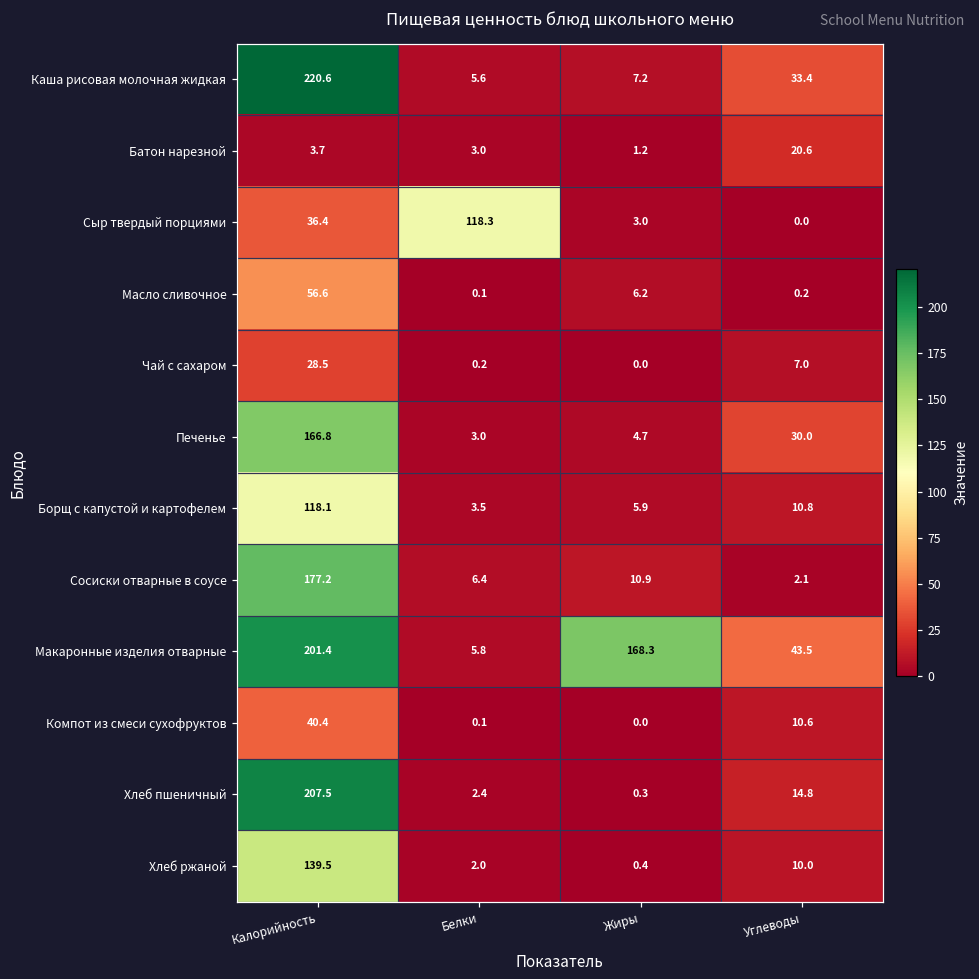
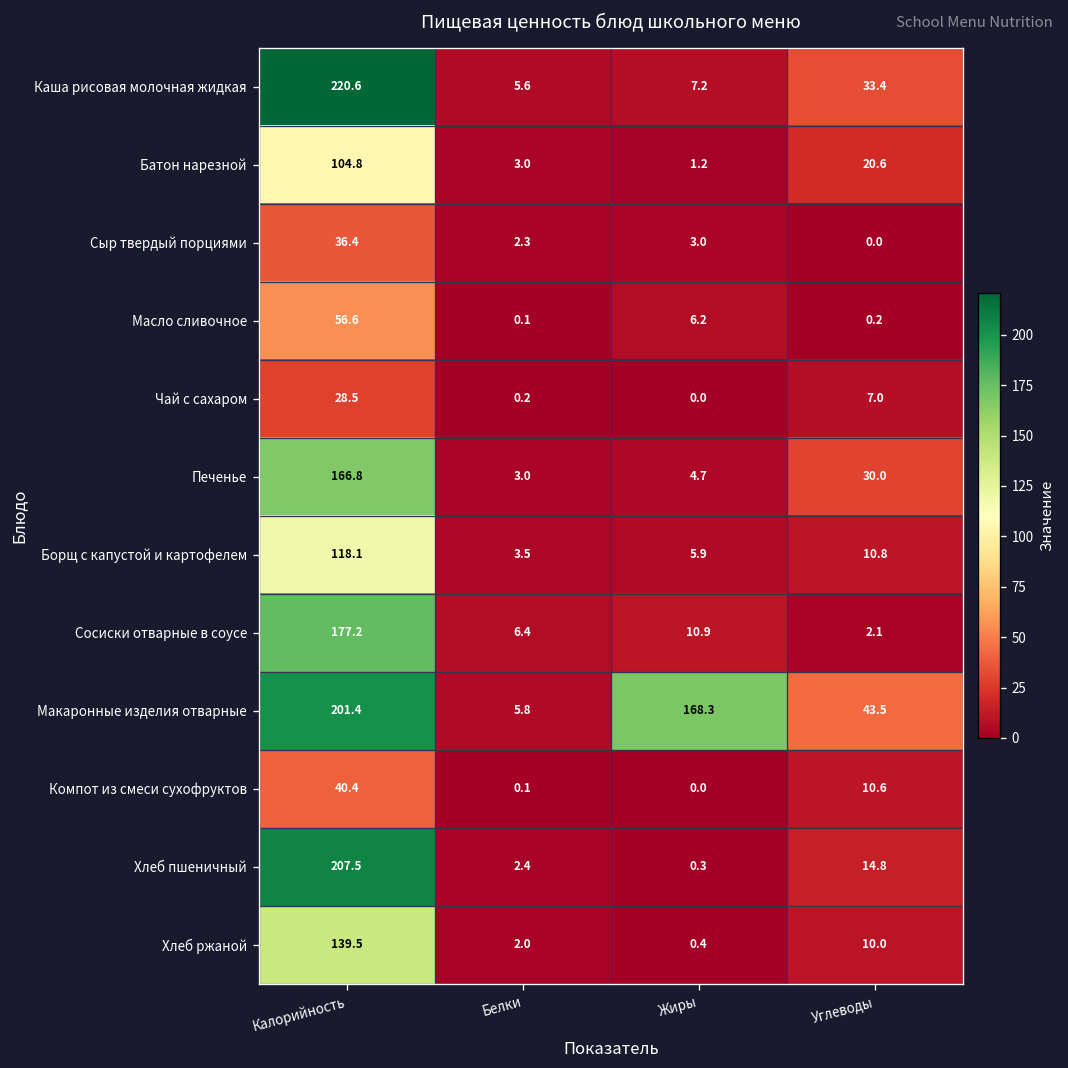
Батон нарезной, Калорийность: 3.7 -> 104.8
Сыр твердый порциями, Белки: 118.3 -> 2.3
